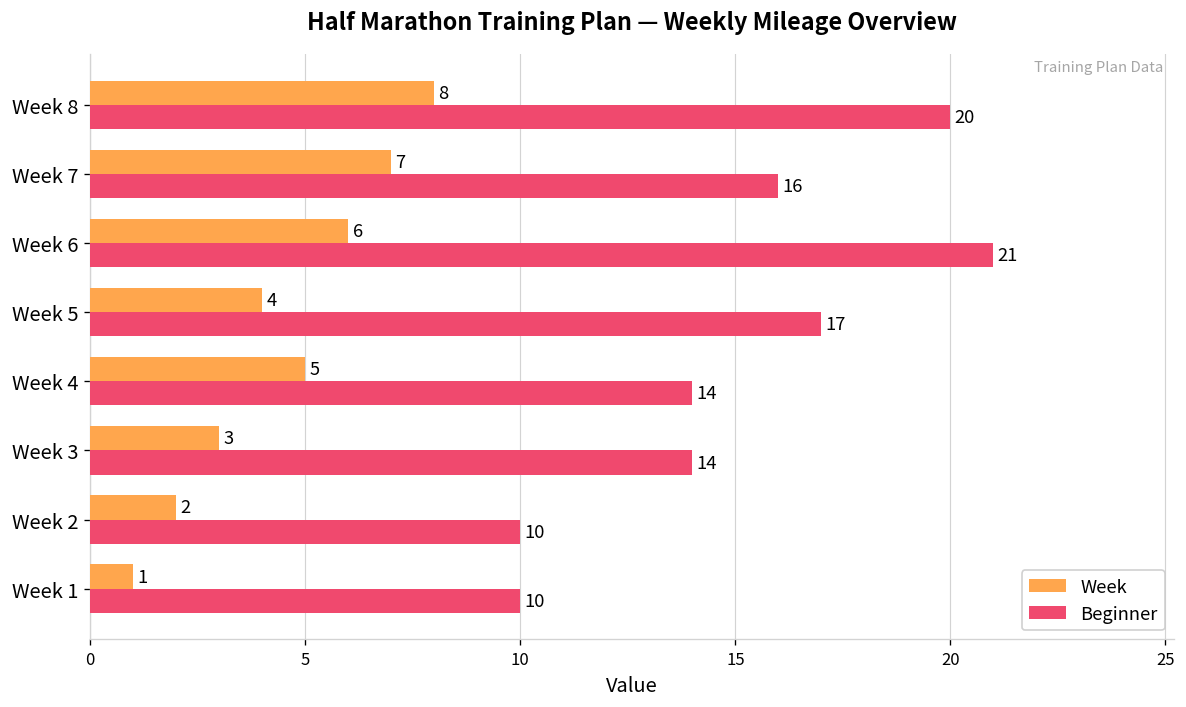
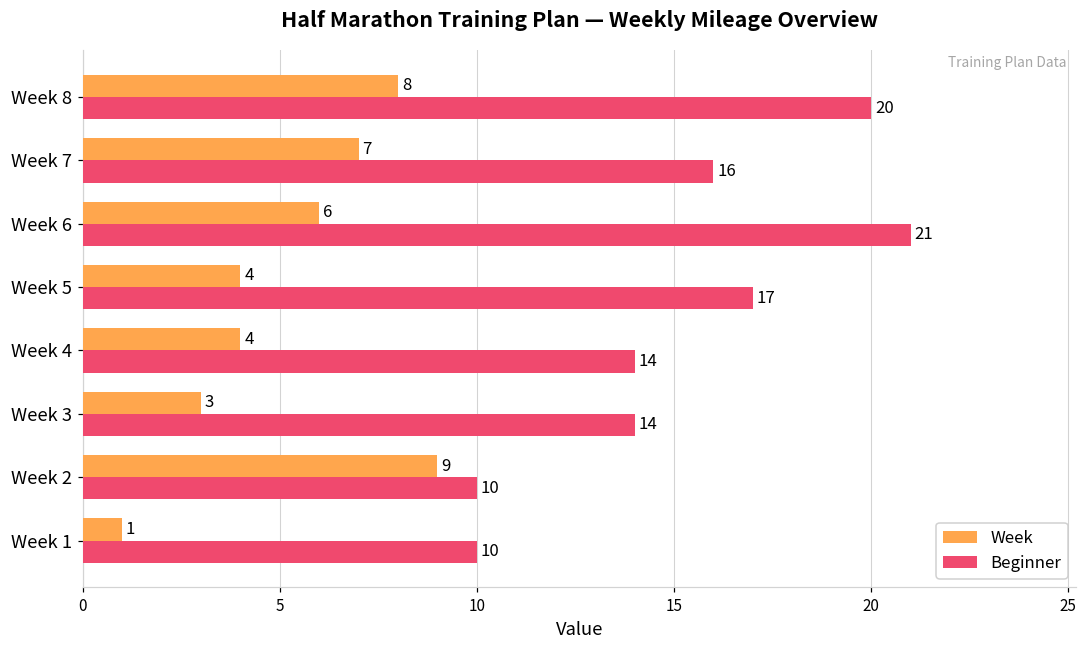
Week, Week 4: 5 -> 4
Week, Week 2: 2 -> 9
